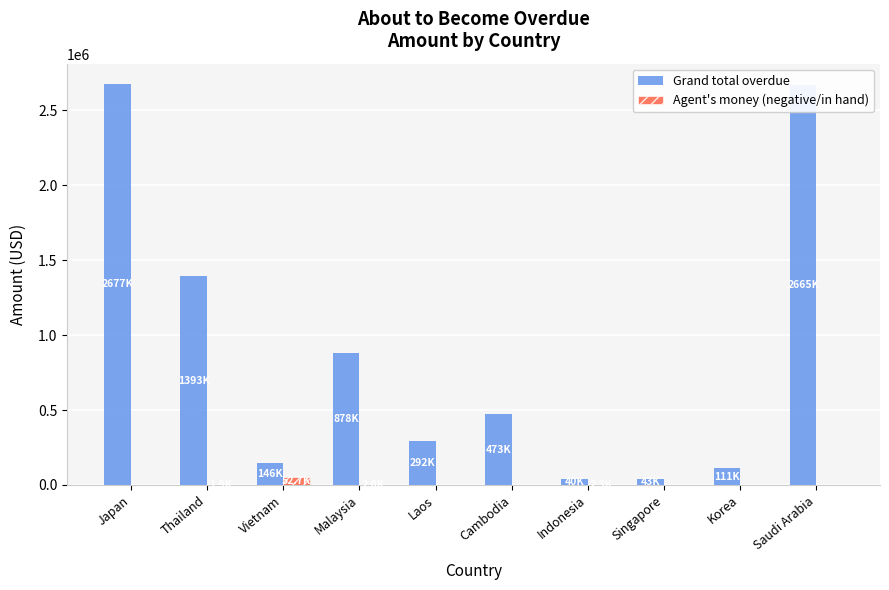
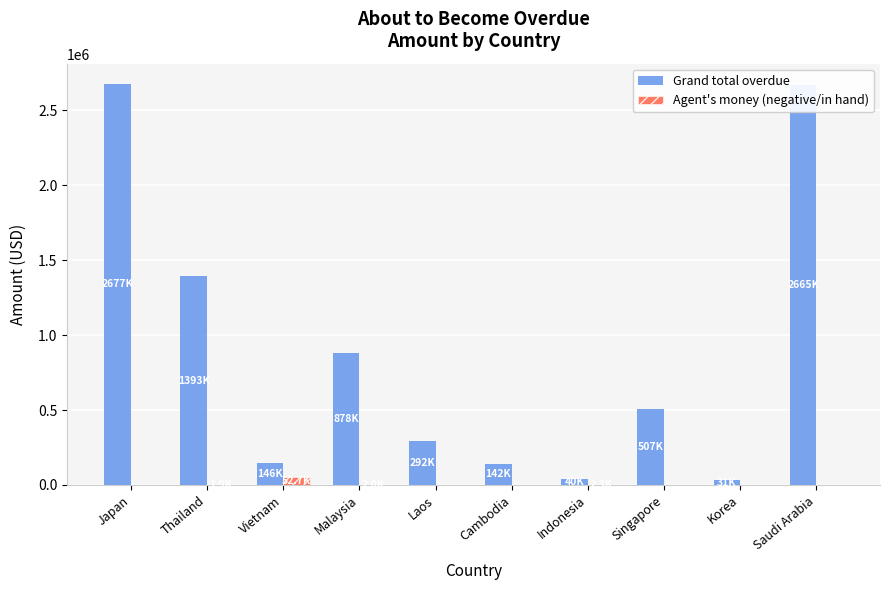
Grand total overdue, Cambodia: 473K -> 142K
Grand total overdue, Singapore: 40000 -> 510000
Grand total overdue, Korea: 110000 -> 30000
